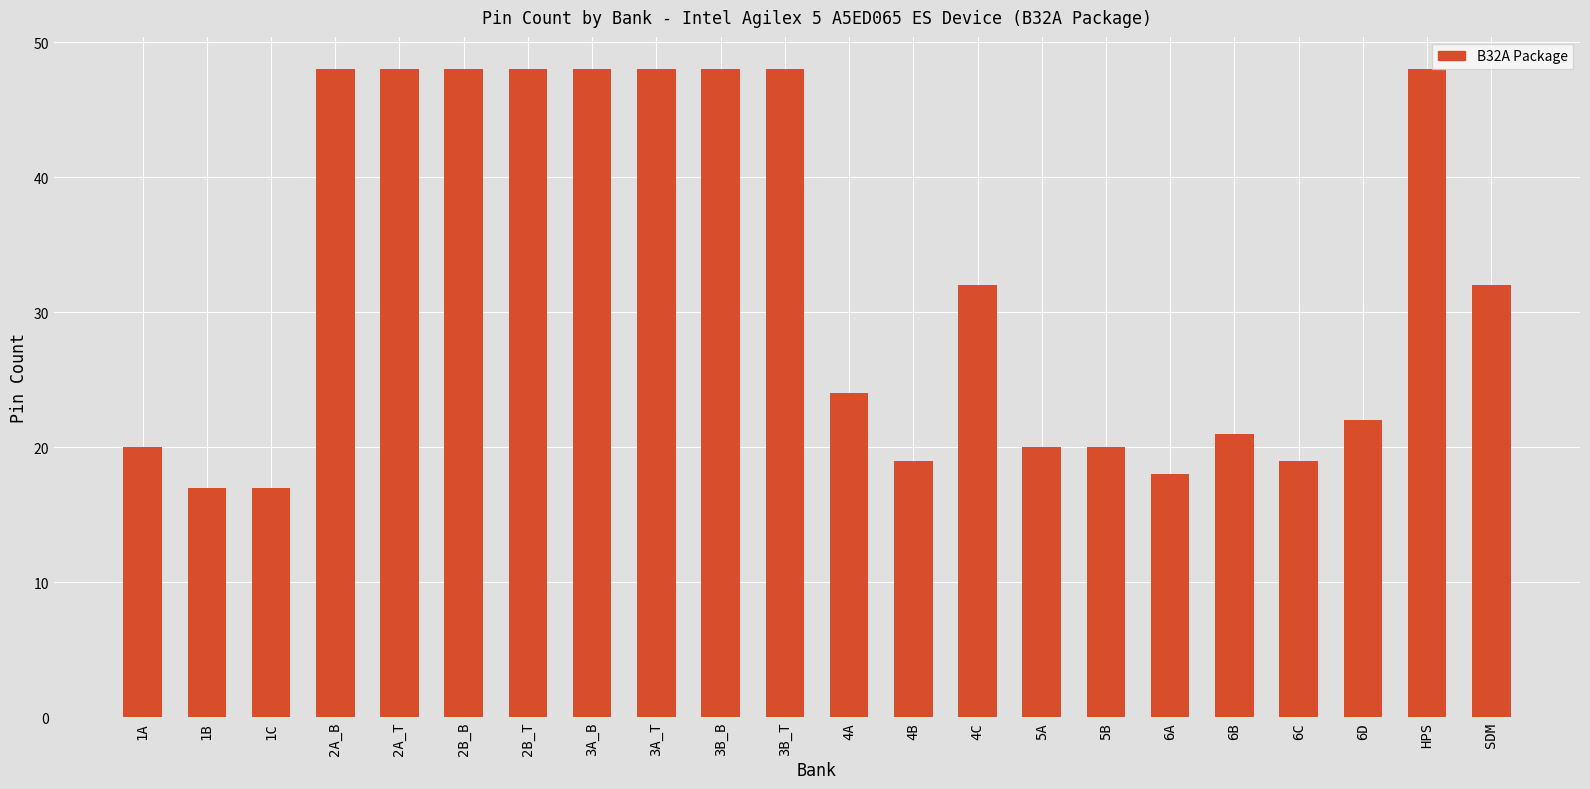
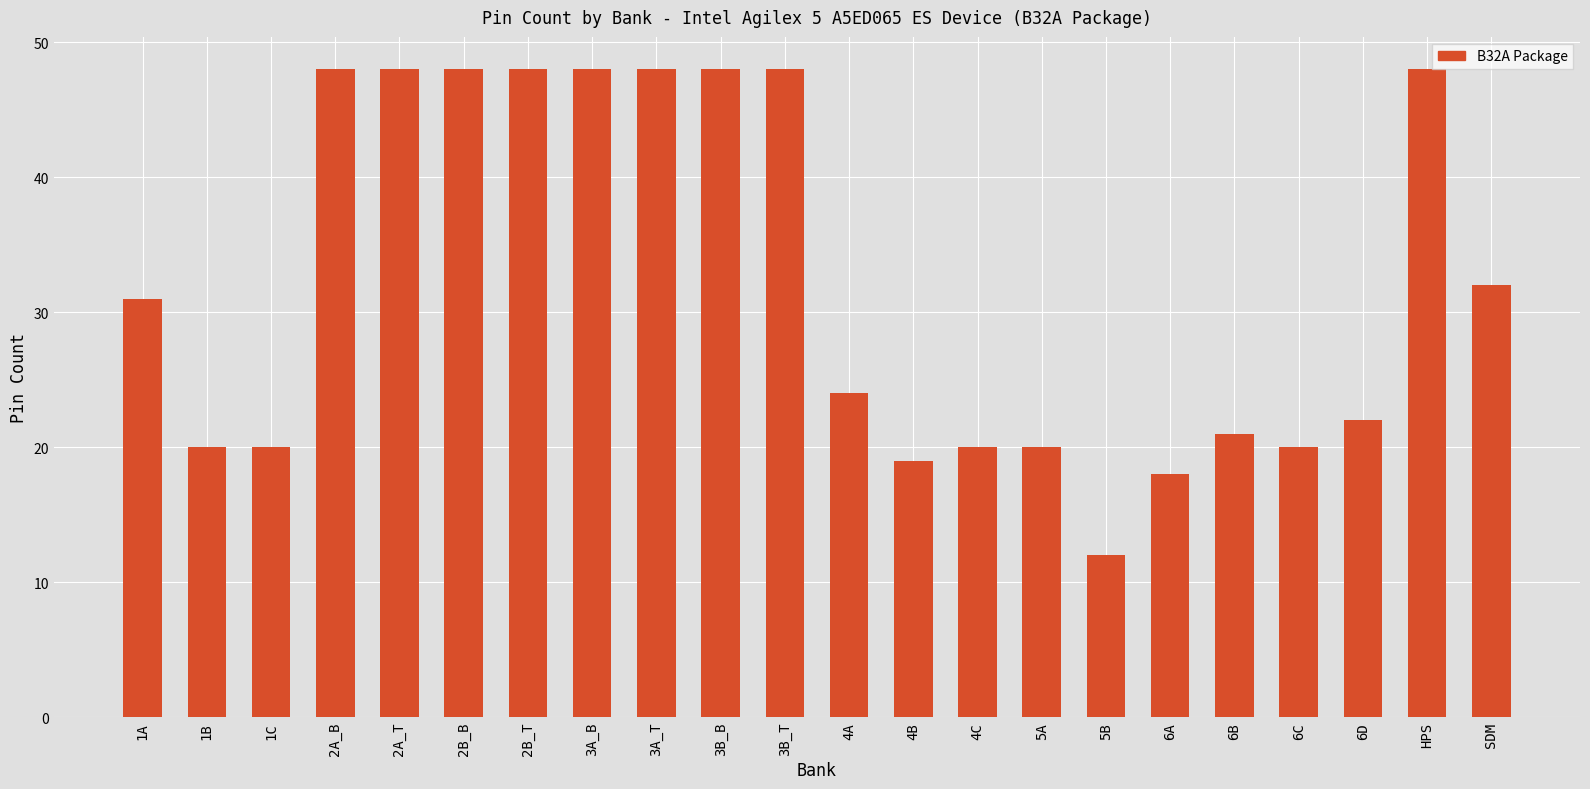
1A: 20 -> 31
1B: 17 -> 20
1C: 17 -> 20
4C: 32 -> 20
5B: 20 -> 12
6C: 19 -> 20
